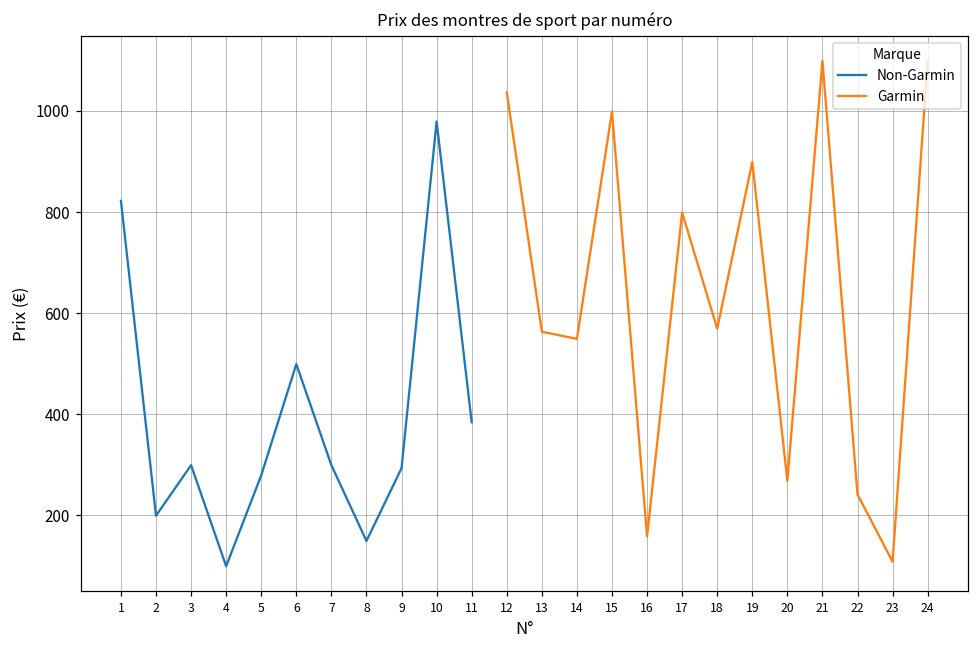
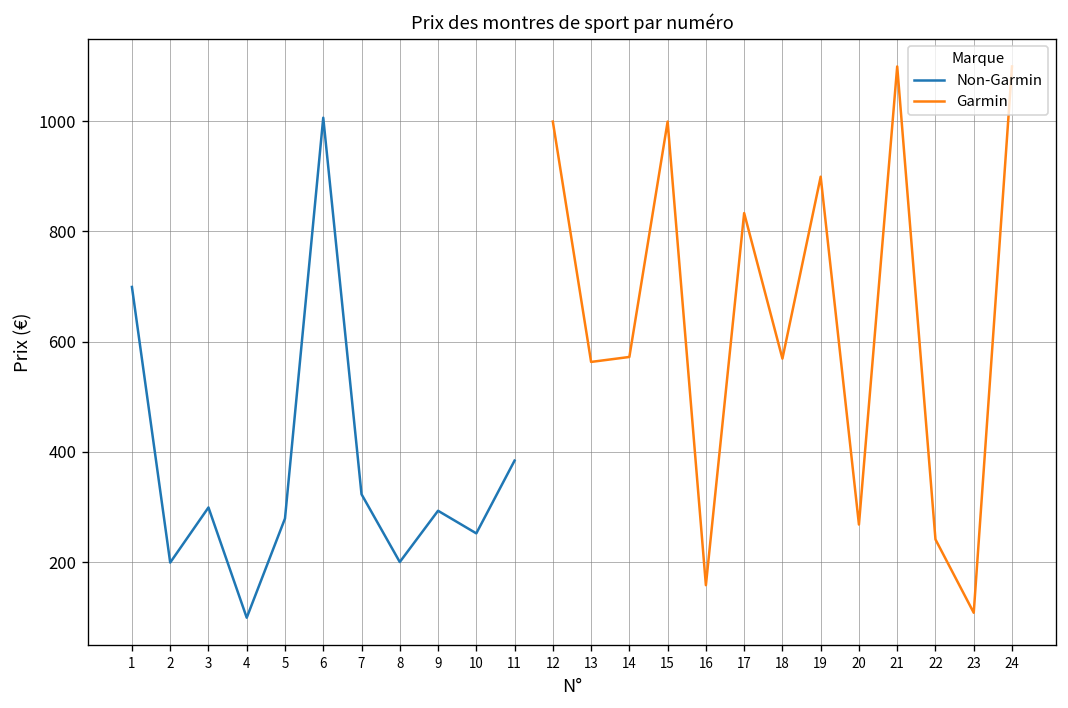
Non-Garmin, 1: 820 -> 700
Non-Garmin, 6: 500 -> 1010
Non-Garmin, 7: 300 -> 320
Non-Garmin, 8: 150 -> 200
Non-Garmin, 10: 980 -> 250
Garmin, 12: 1040 -> 1000
Garmin, 14: 550 -> 570
Garmin, 17: 800 -> 830
